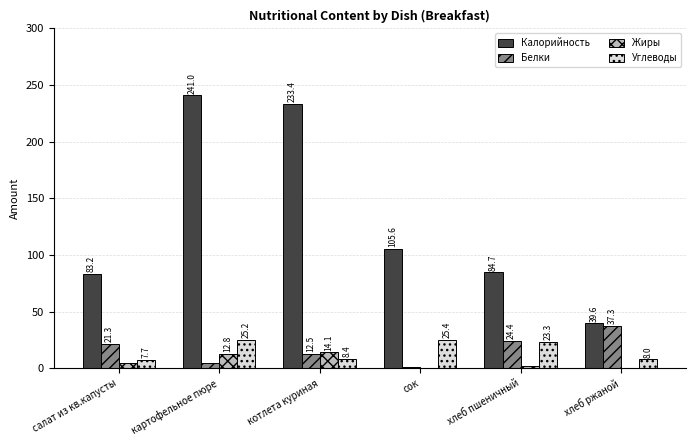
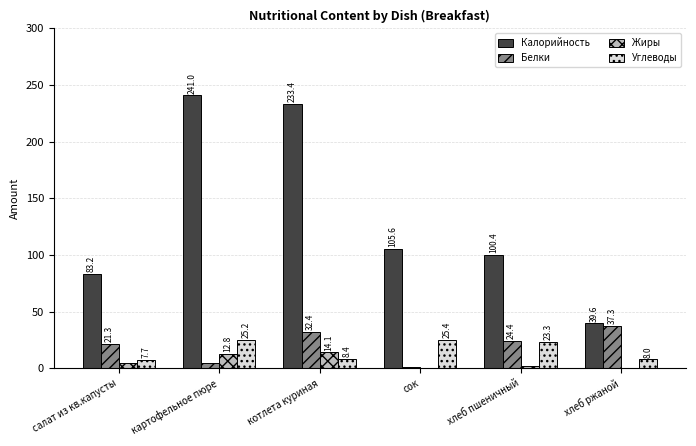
Белки, котлета куриная: 12.5 -> 32.4
Калорийность, хлеб пшеничный: 84.7 -> 100.4
